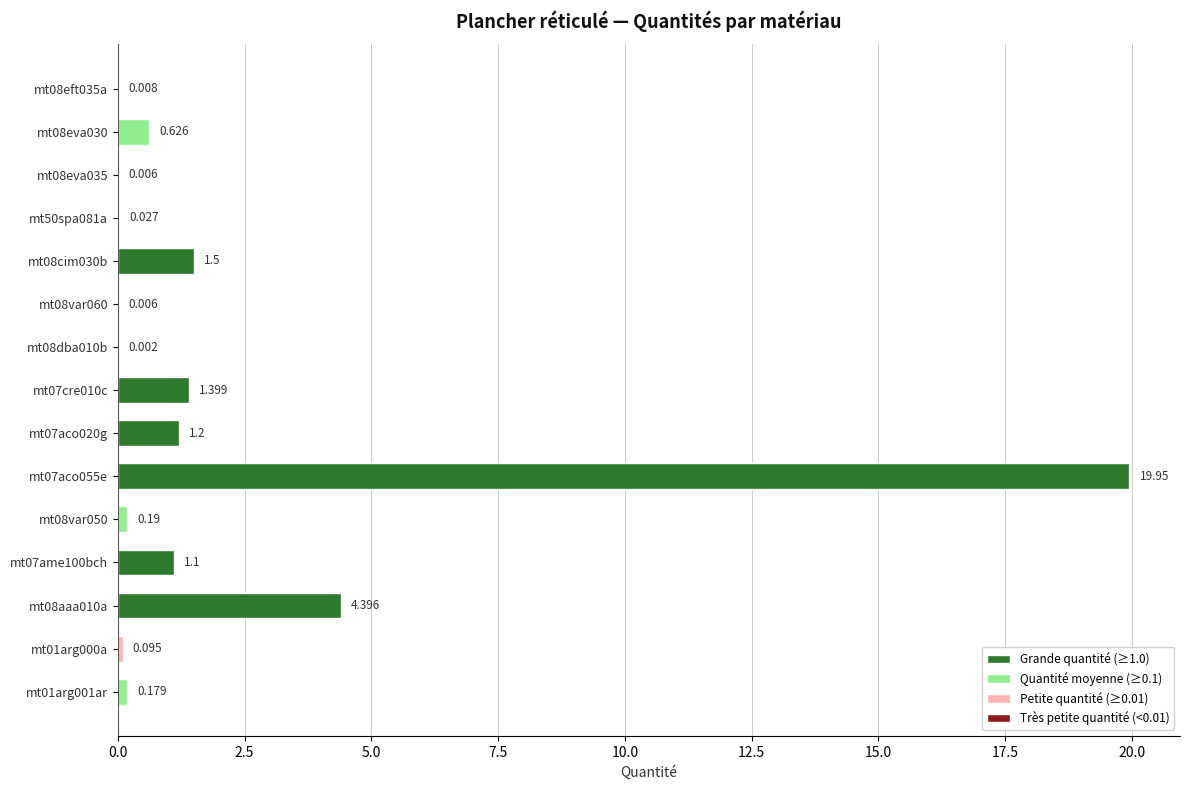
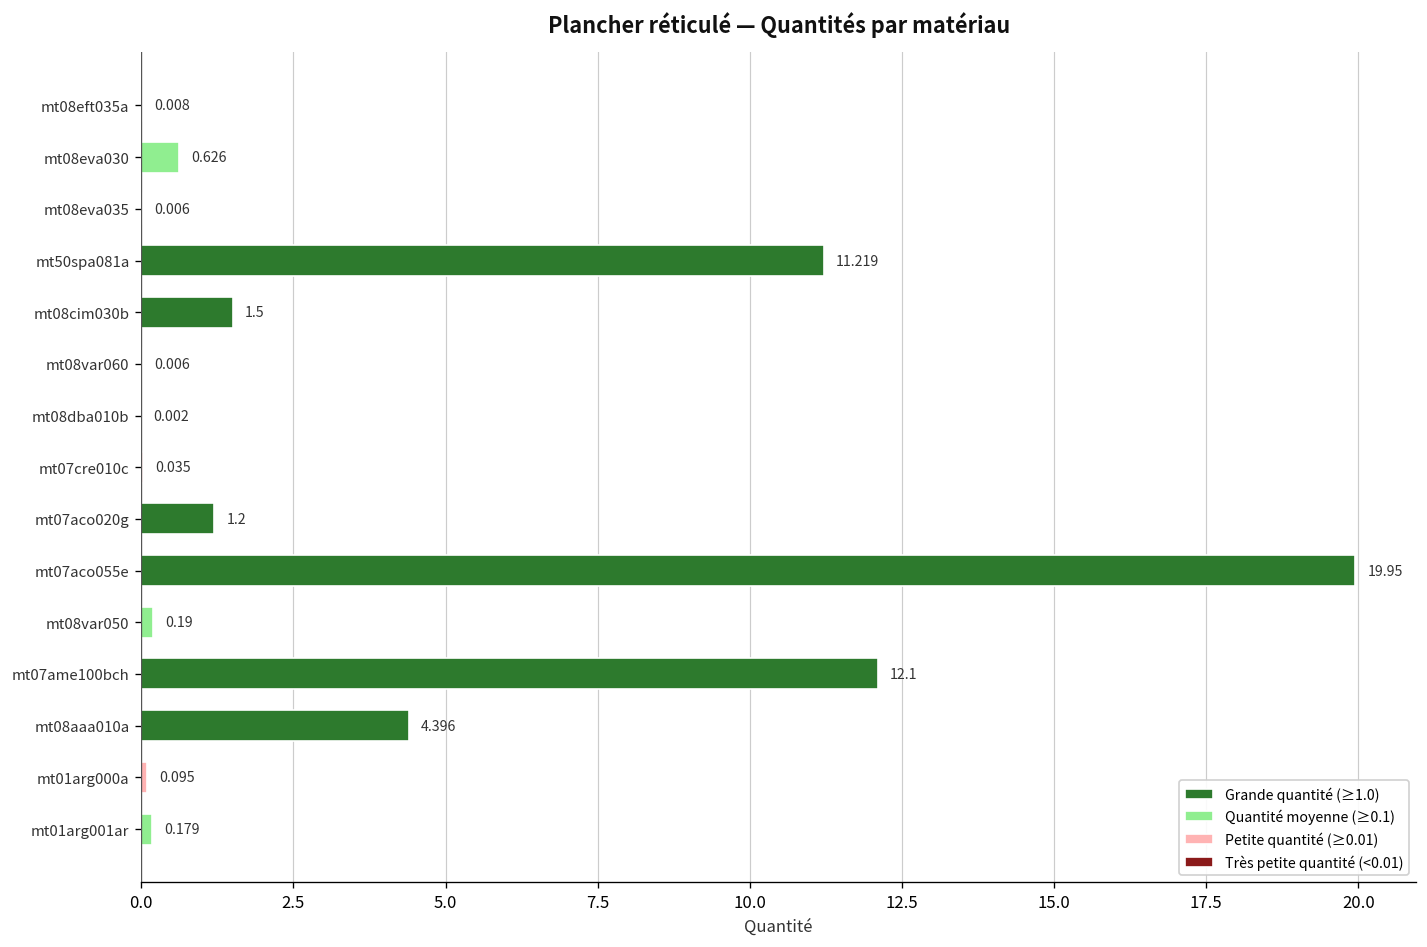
mt50spa081a: 0.027 -> 11.219
mt07cre010c: 1.399 -> 0.035
mt07ame100bch: 1.1 -> 12.1
